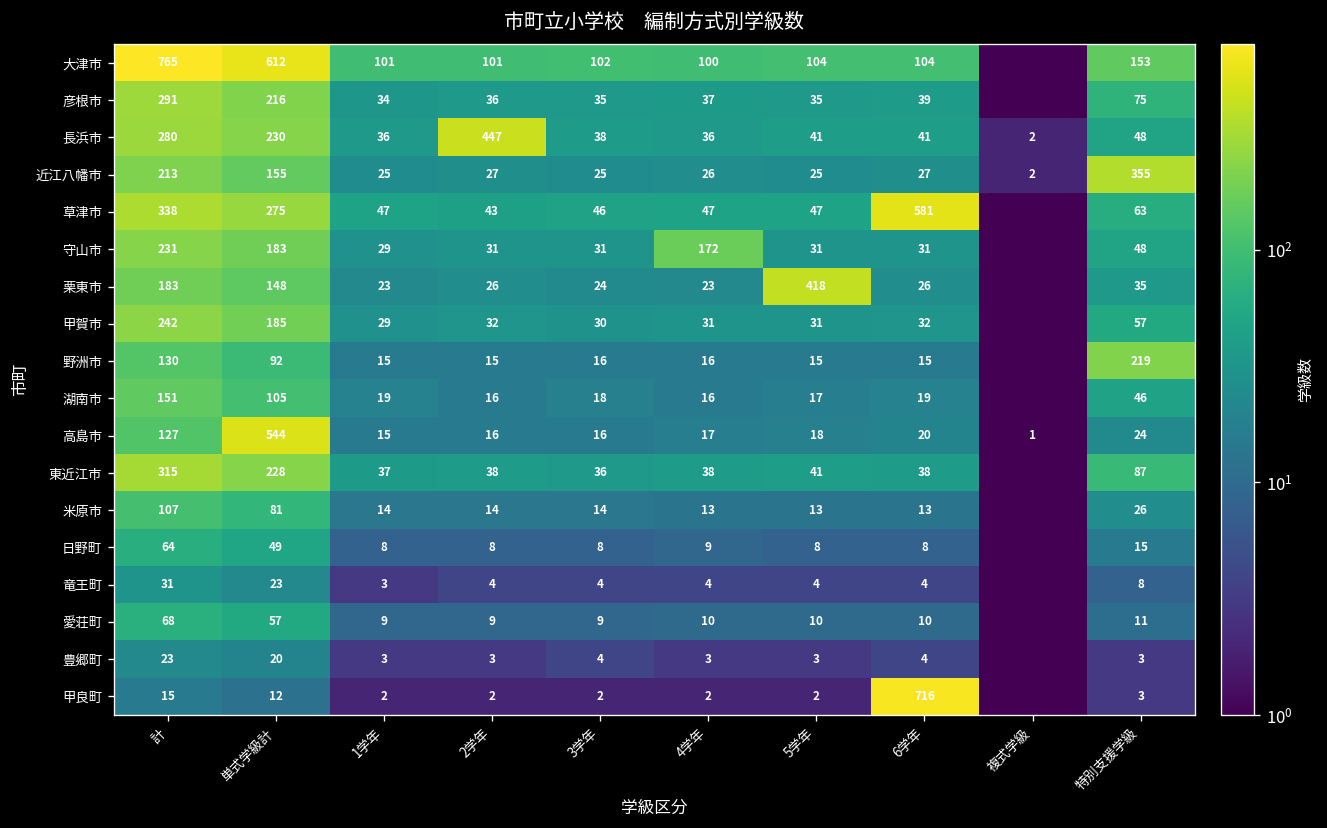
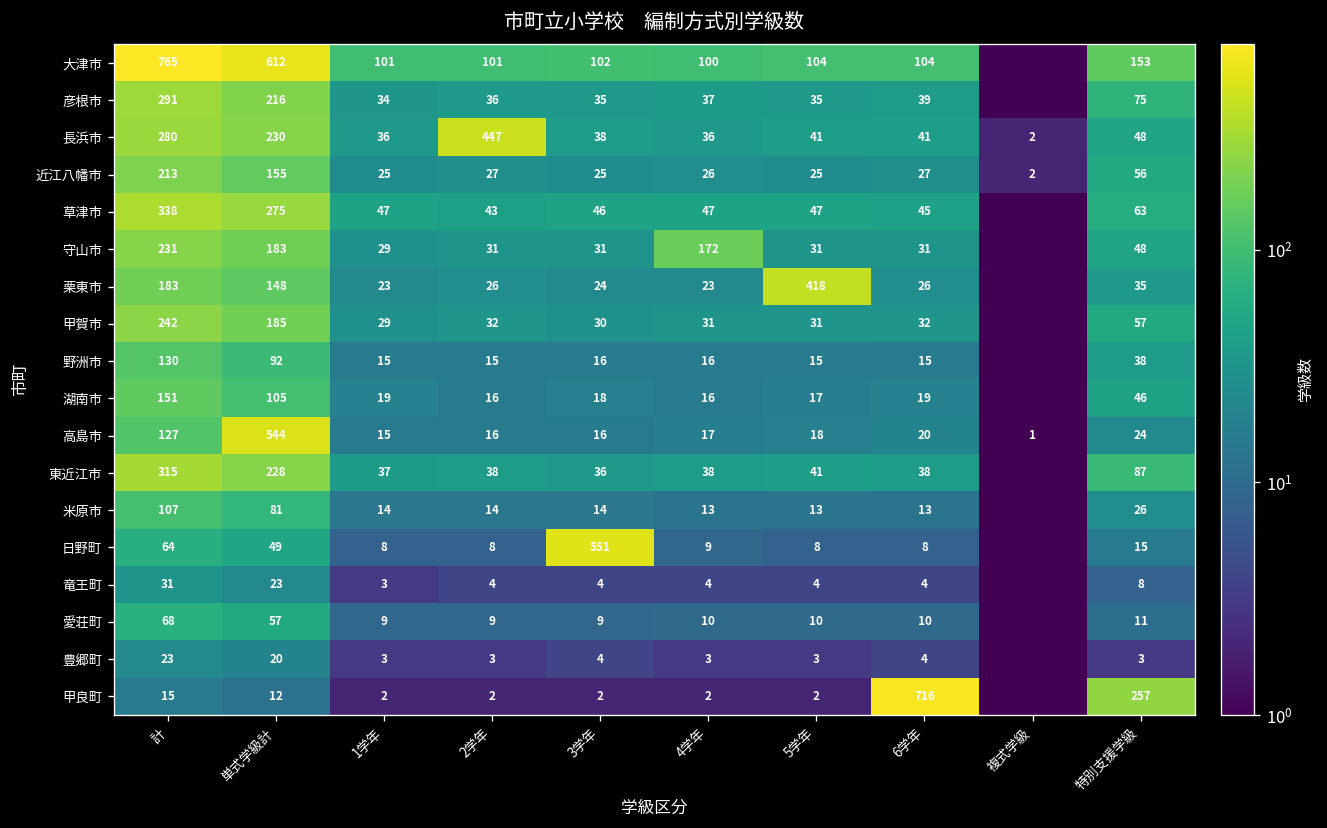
近江八幡市, 特別支援学級: 355 -> 56
草津市, 6学年: 581 -> 45
野洲市, 特別支援学級: 219 -> 38
日野町, 3学年: 8 -> 551
甲良町, 特別支援学級: 3 -> 257
